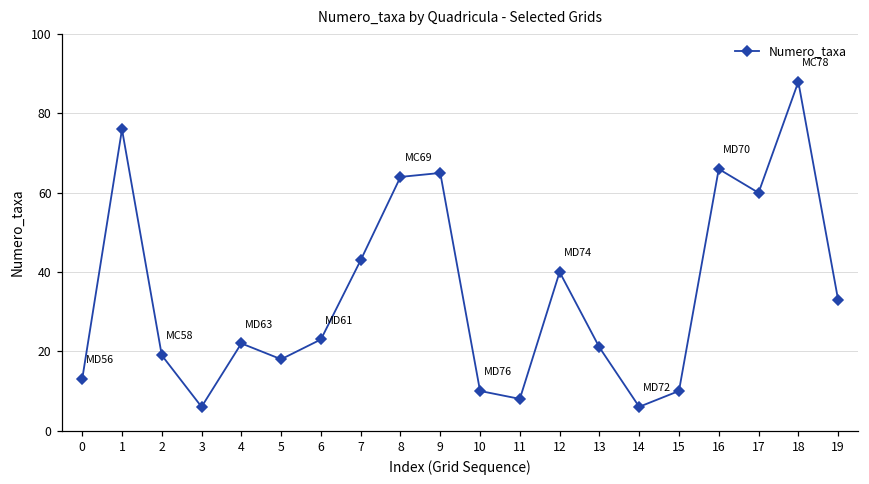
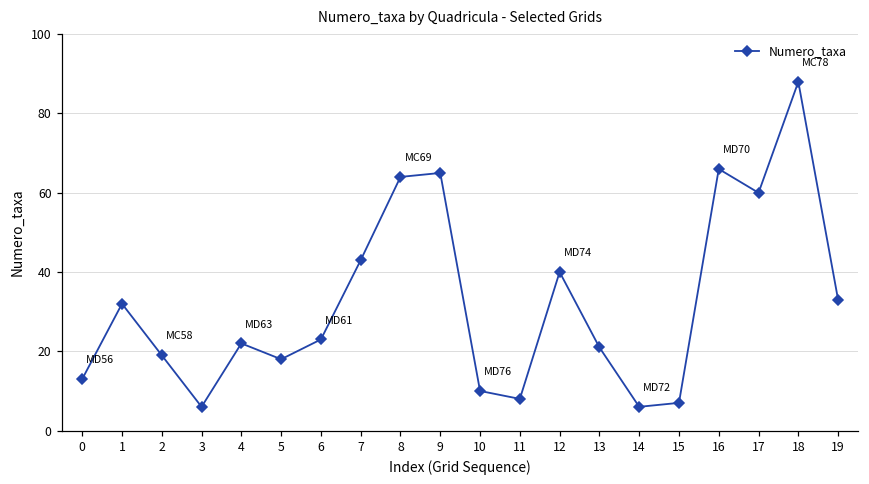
1: 76 -> 32
15: 10 -> 7
